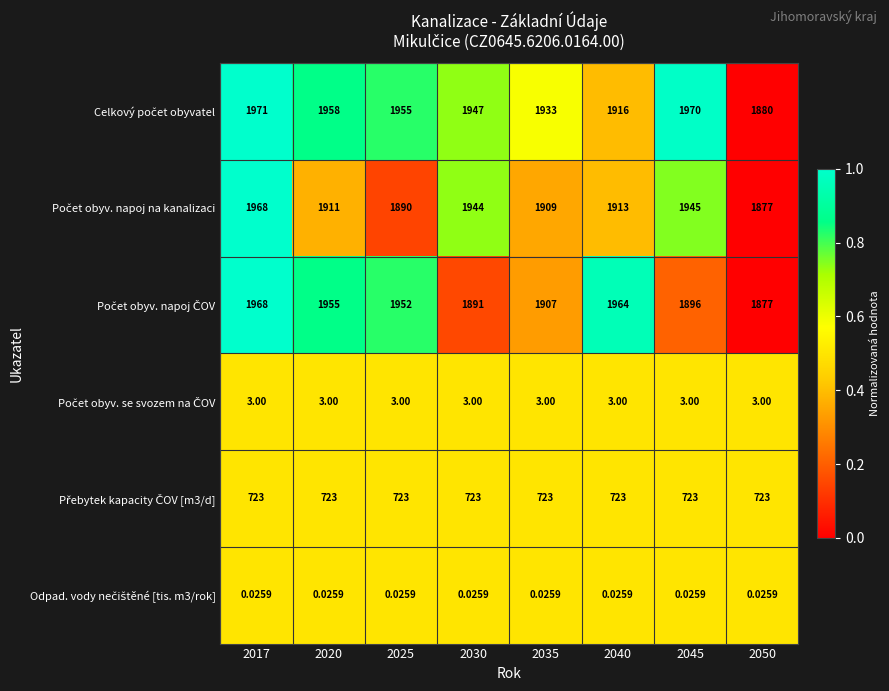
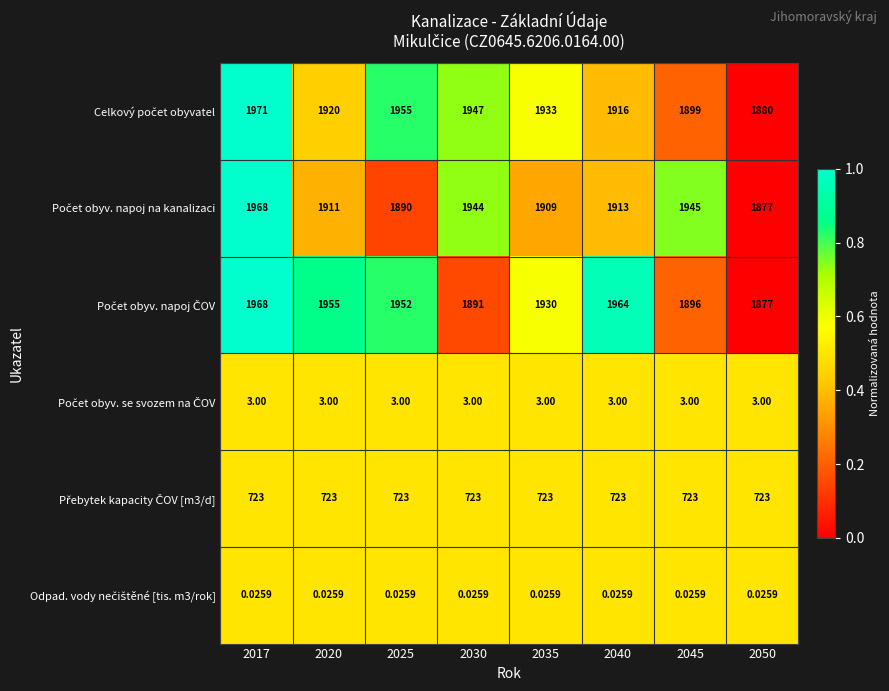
Celkový počet obyvatel, 2020: 1958 -> 1920
Celkový počet obyvatel, 2045: 1970 -> 1899
Počet obyv. napoj ČOV, 2035: 1907 -> 1930
